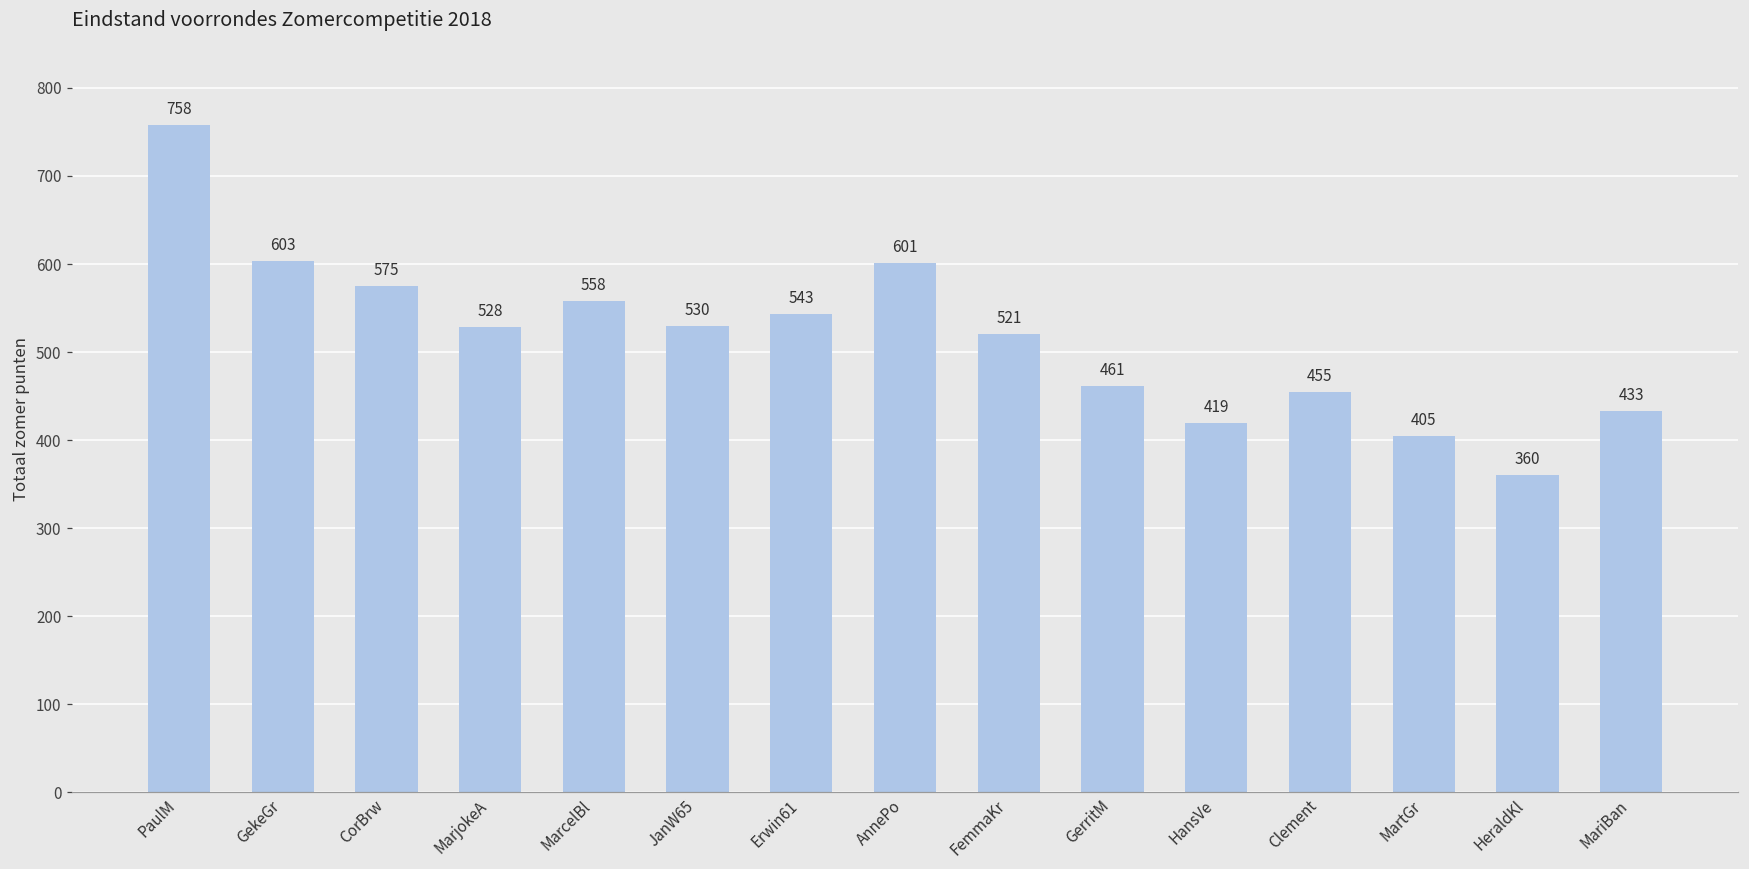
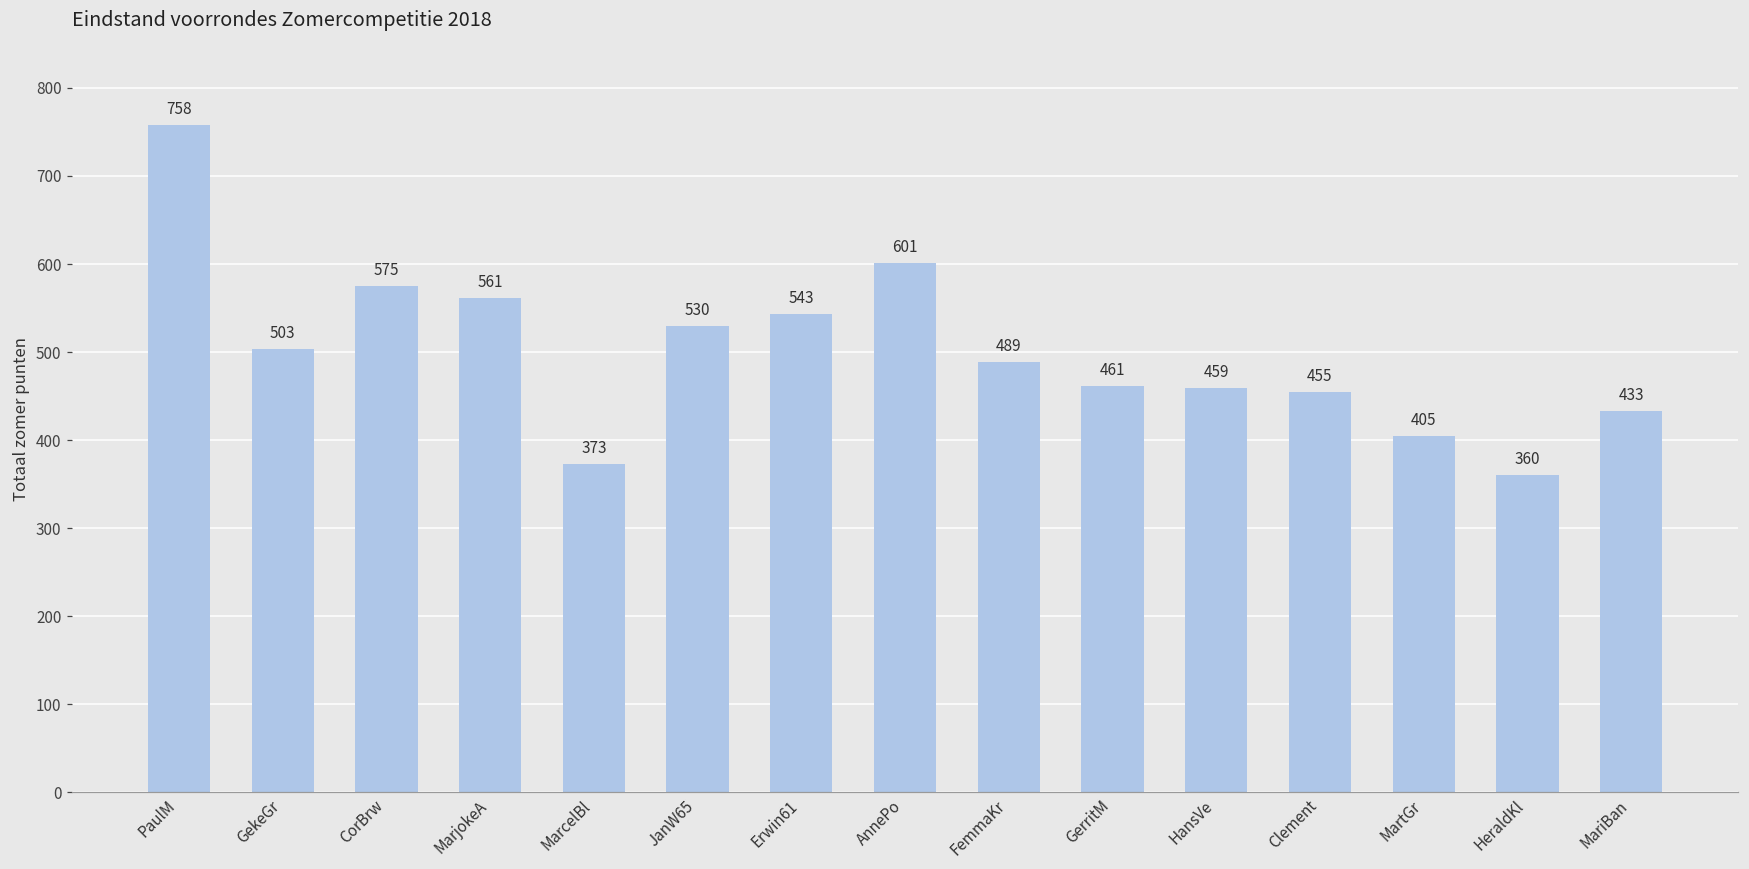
GekeGr: 603 -> 503
MarjokeA: 528 -> 561
MarcelBl: 558 -> 373
FemmaKr: 521 -> 489
HansVe: 419 -> 459
